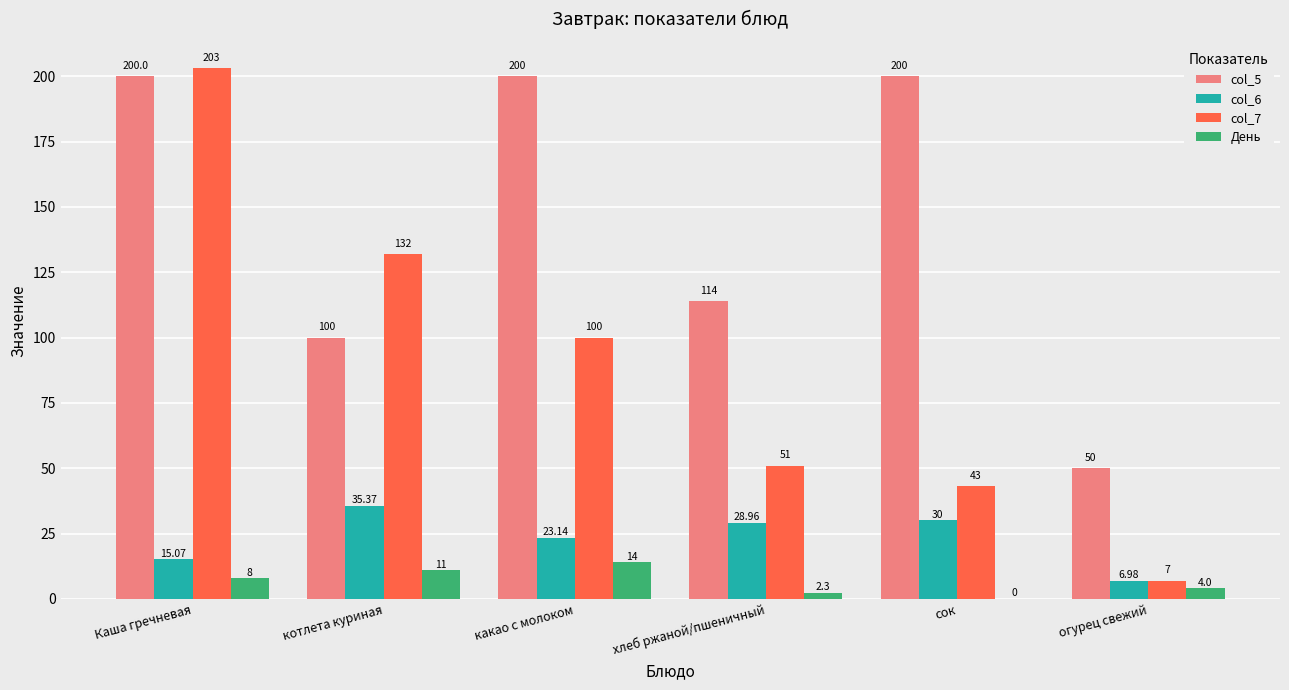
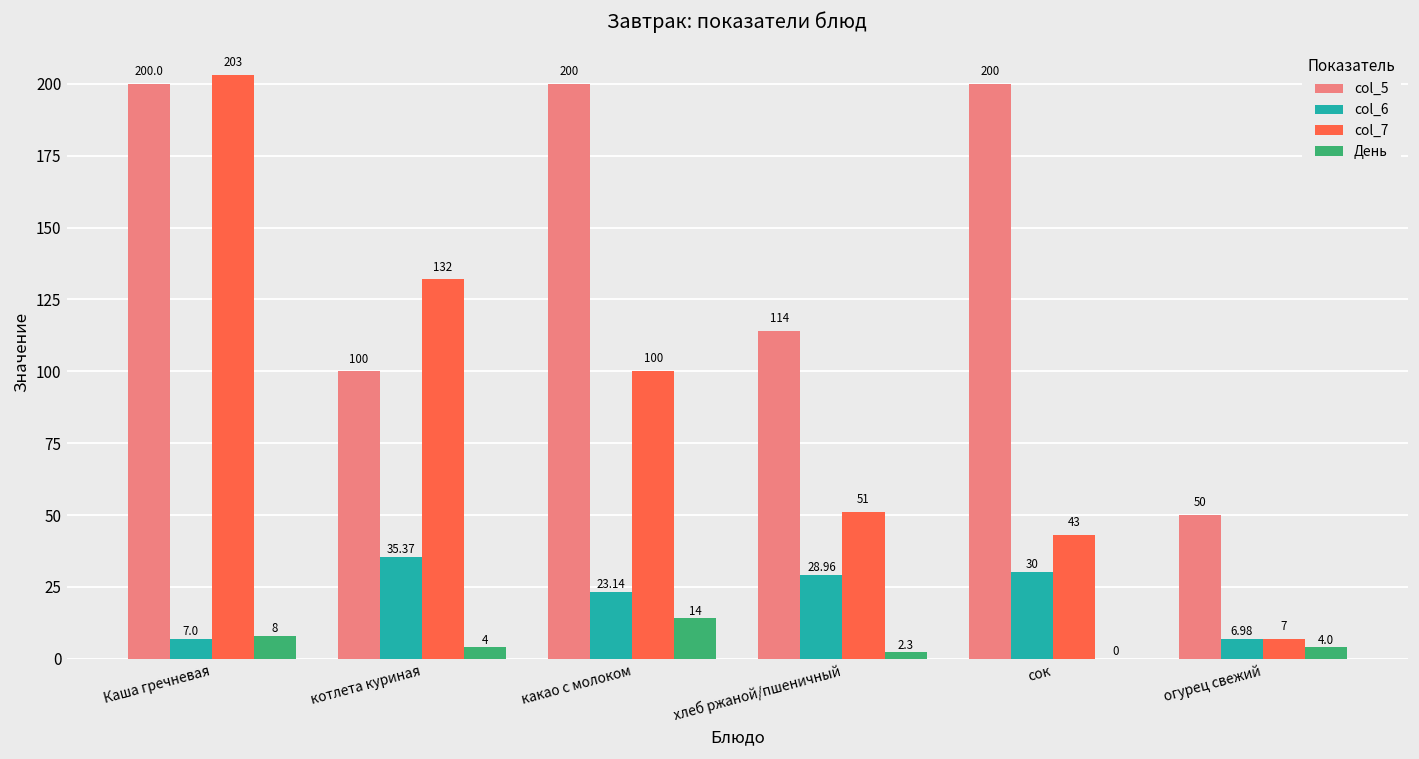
col_6, Каша гречневая: 15.07 -> 7.0
День, котлета куриная: 11 -> 4
